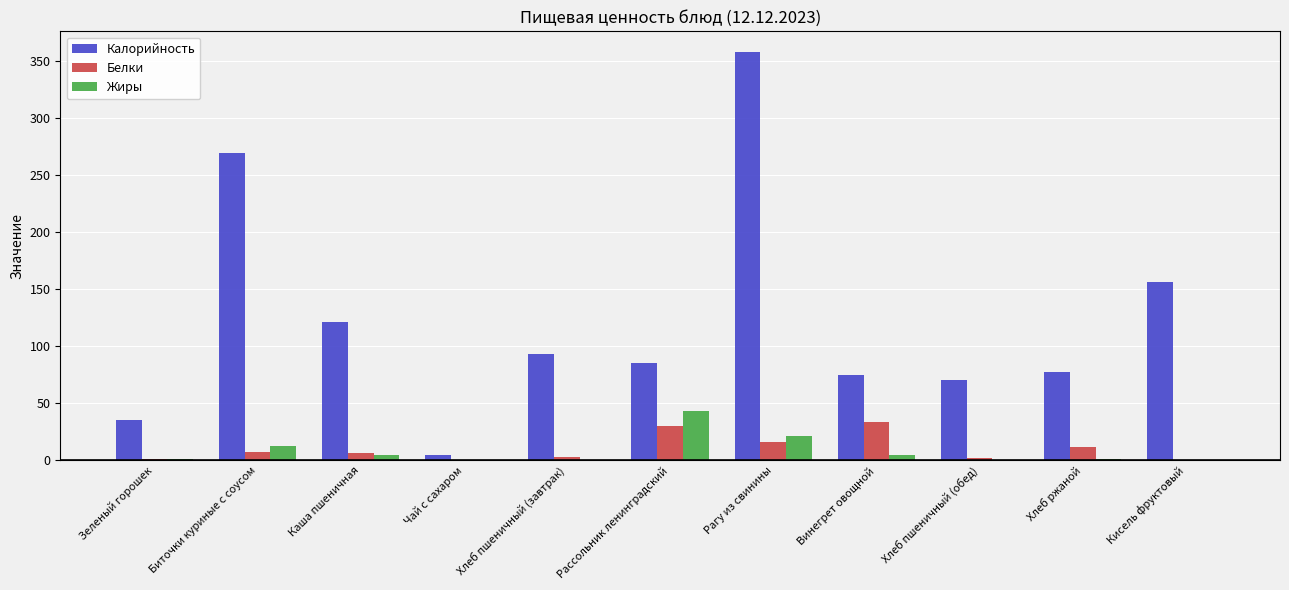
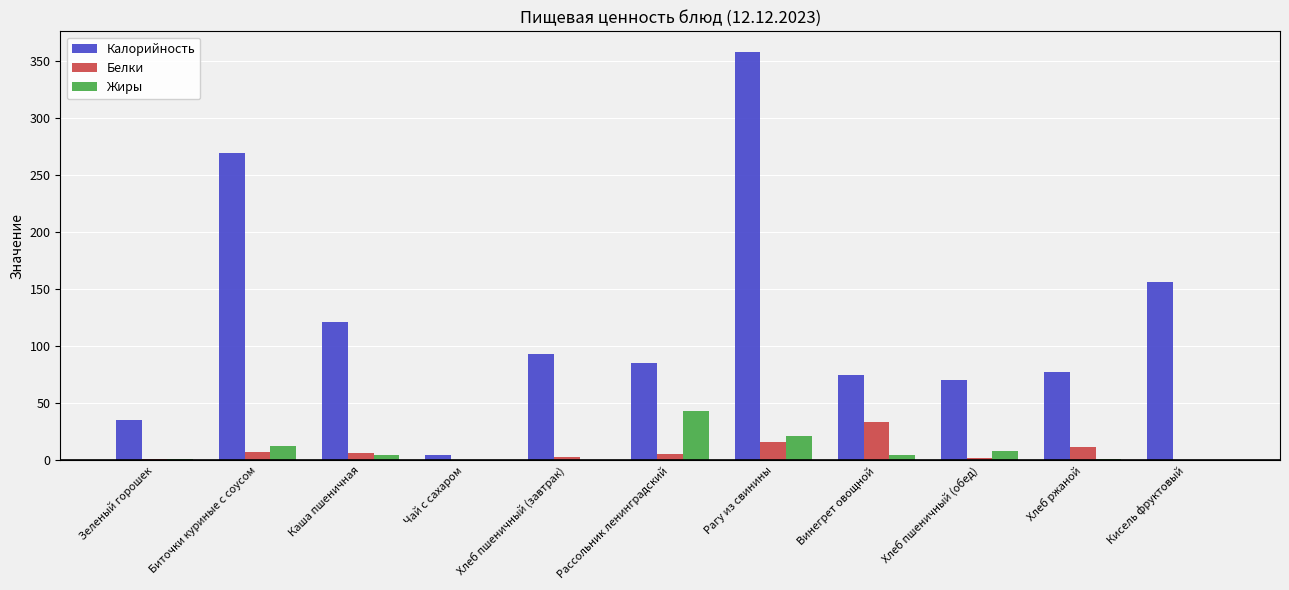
Белки, Рассольник ленинградский: 30 -> 5
Жиры, Хлеб пшеничный (обед): 0 -> 9
